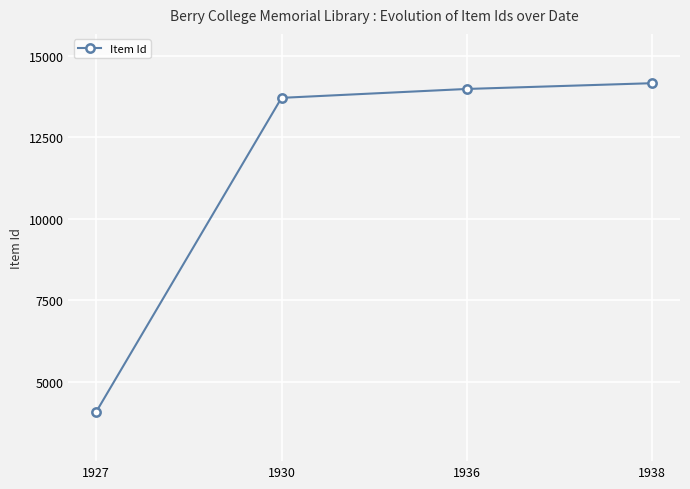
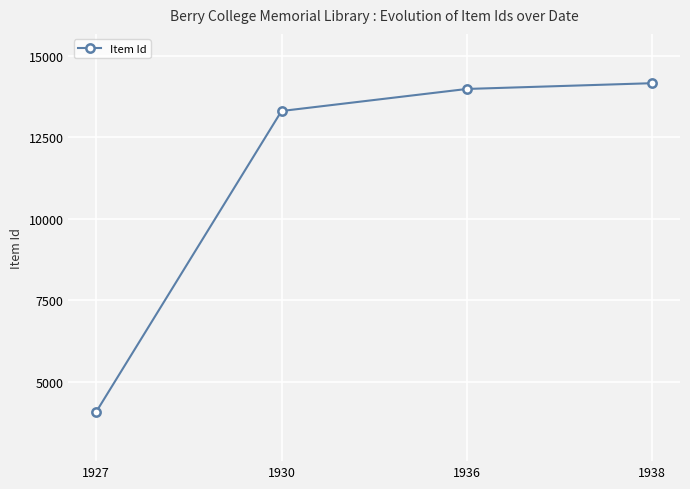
1930: 13700 -> 13300
